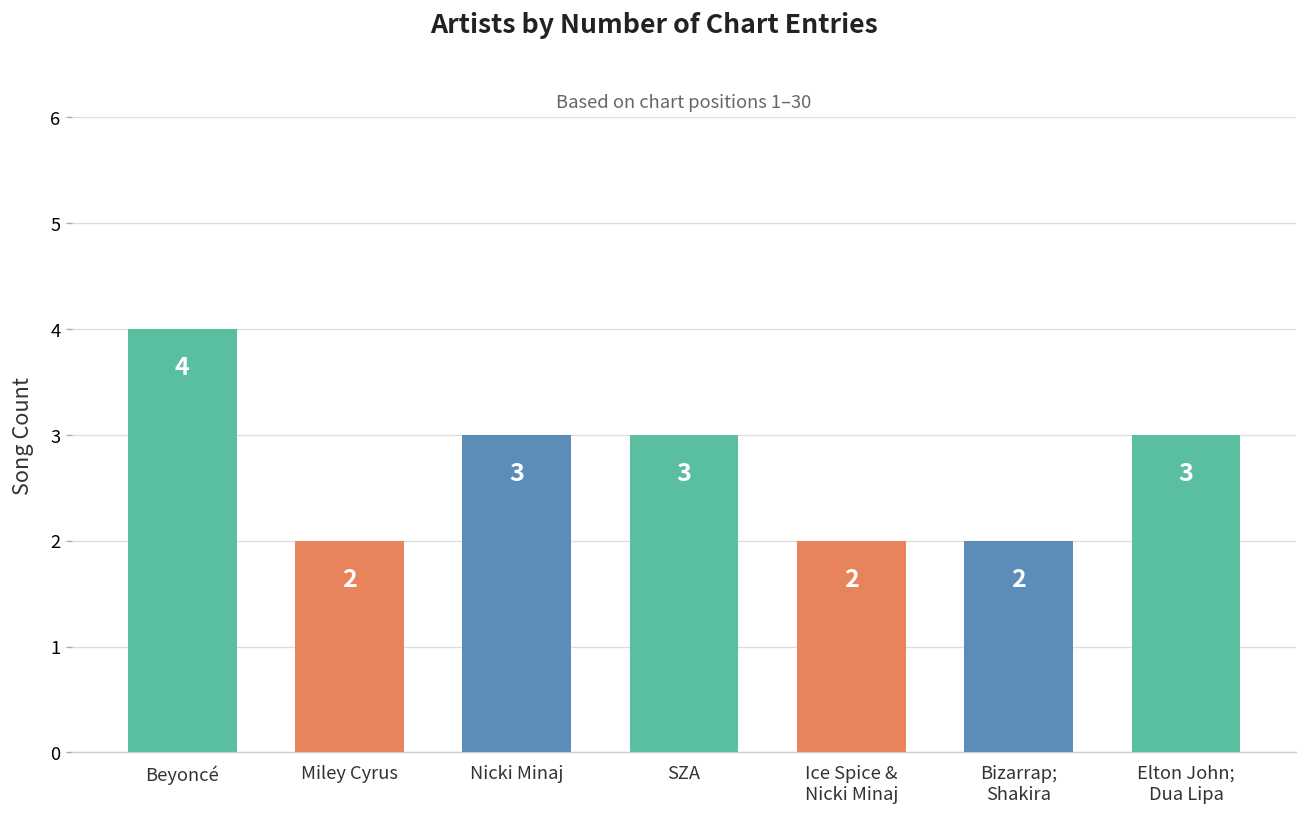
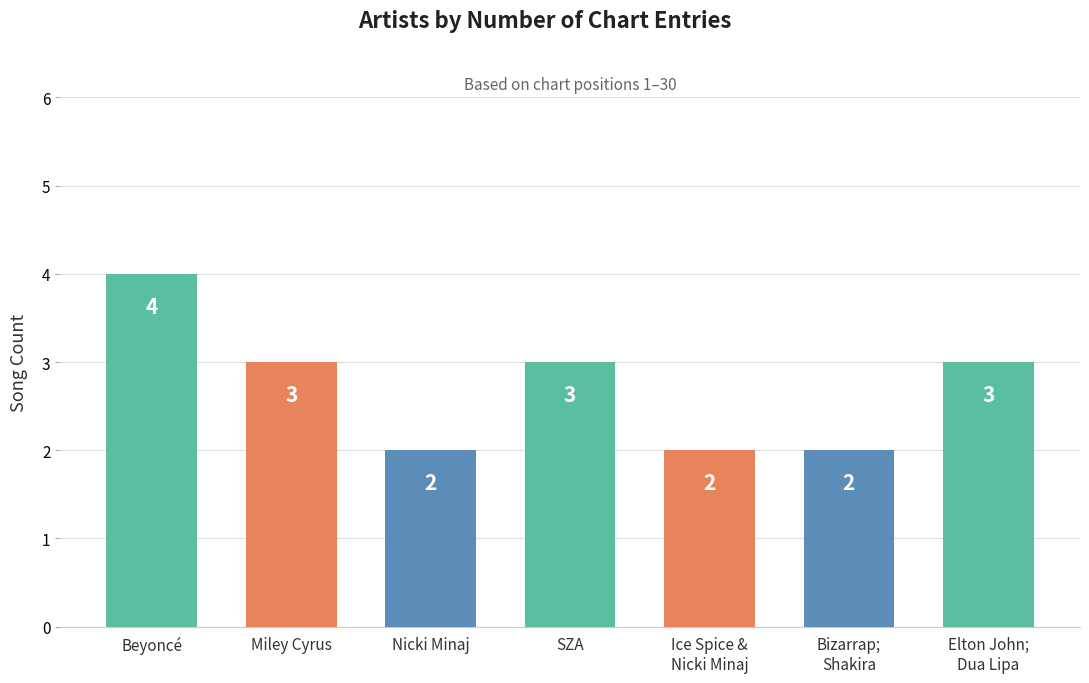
Miley Cyrus: 2 -> 3
Nicki Minaj: 3 -> 2
